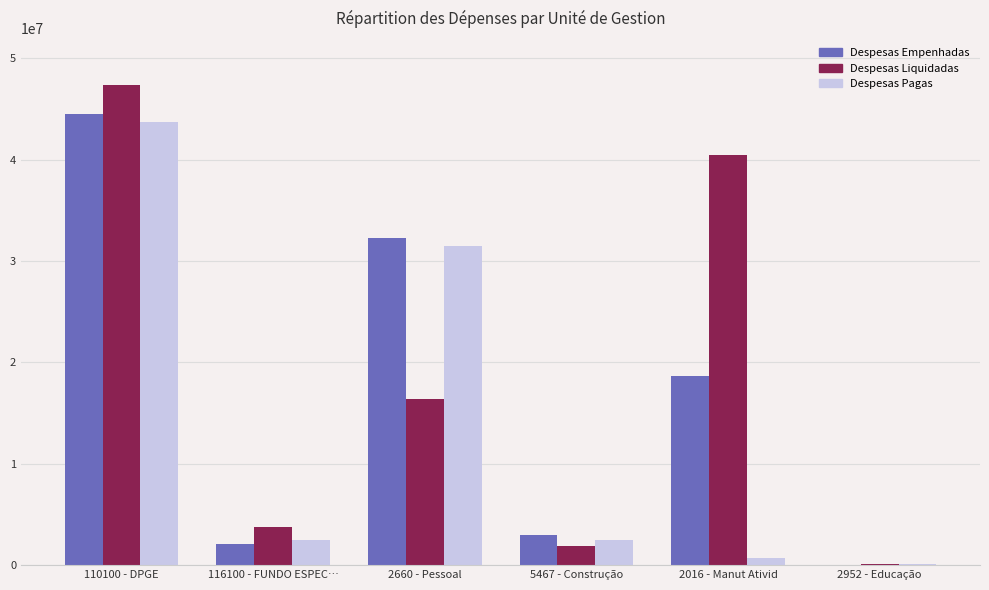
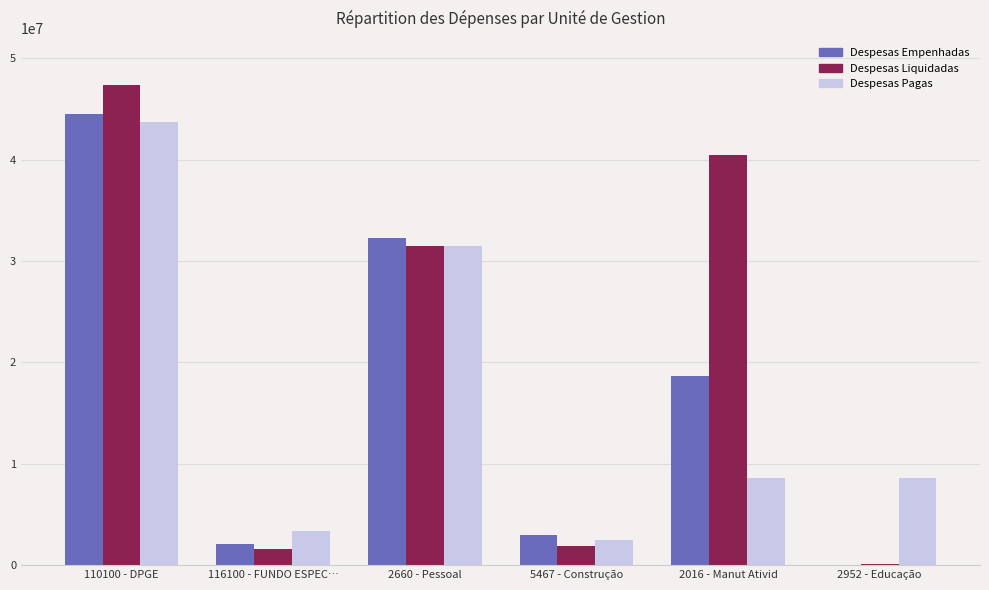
Despesas Liquidadas, 116100 - FUNDO ESPEC…: 3700000 -> 1600000
Despesas Pagas, 116100 - FUNDO ESPEC…: 2500000 -> 3300000
Despesas Liquidadas, 2660 - Pessoal: 16400000 -> 31500000
Despesas Pagas, 2016 - Manut Ativid: 700000 -> 8600000
Despesas Pagas, 2952 - Educação: 100000 -> 8600000
